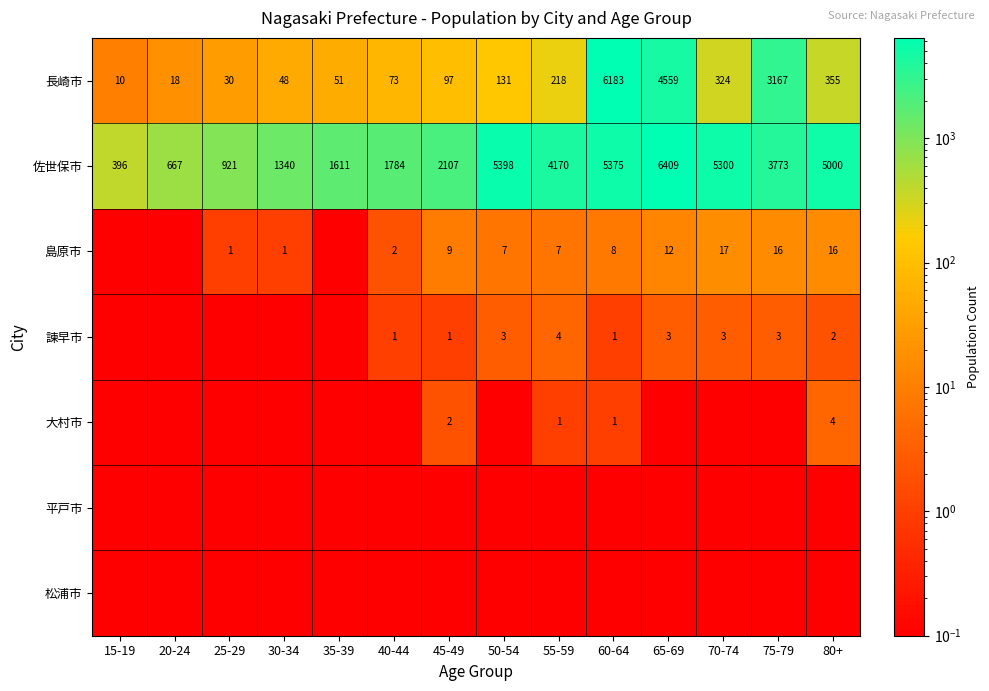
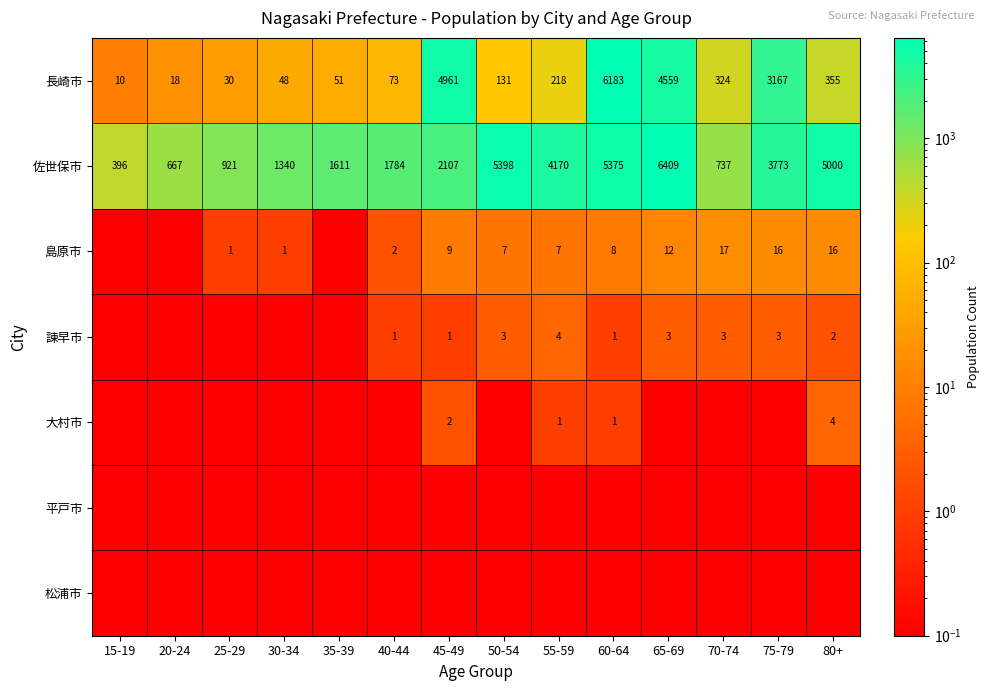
長崎市, 45-49: 97 -> 4961
佐世保市, 70-74: 5300 -> 737
